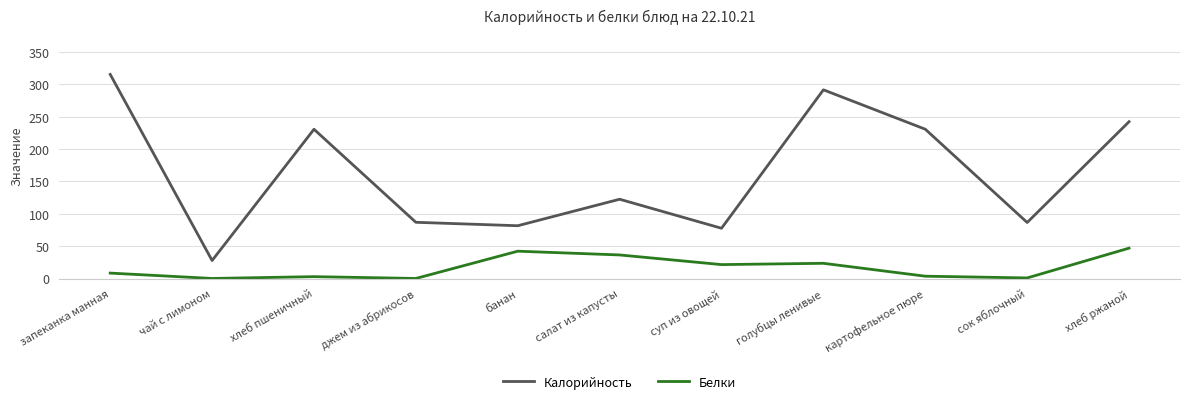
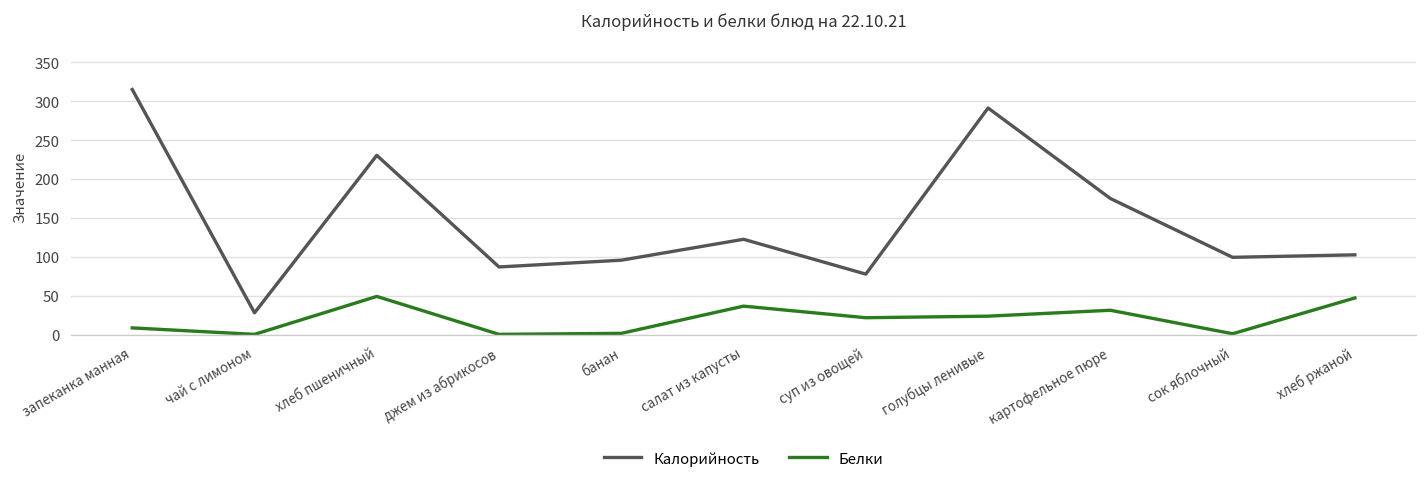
Белки, хлеб пшеничный: 0 -> 50
Калорийность, банан: 80 -> 100
Белки, банан: 40 -> 0
Калорийность, картофельное пюре: 230 -> 180
Белки, картофельное пюре: 0 -> 30
Калорийность, сок яблочный: 90 -> 100
Калорийность, хлеб ржаной: 240 -> 100
